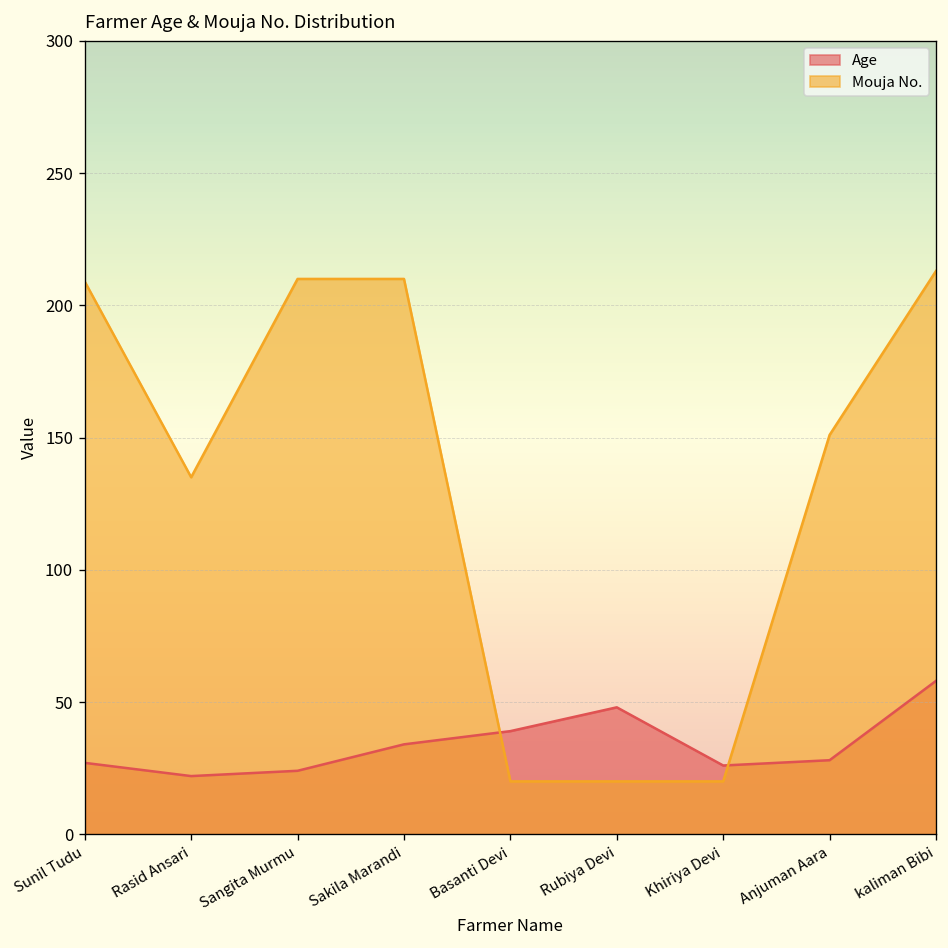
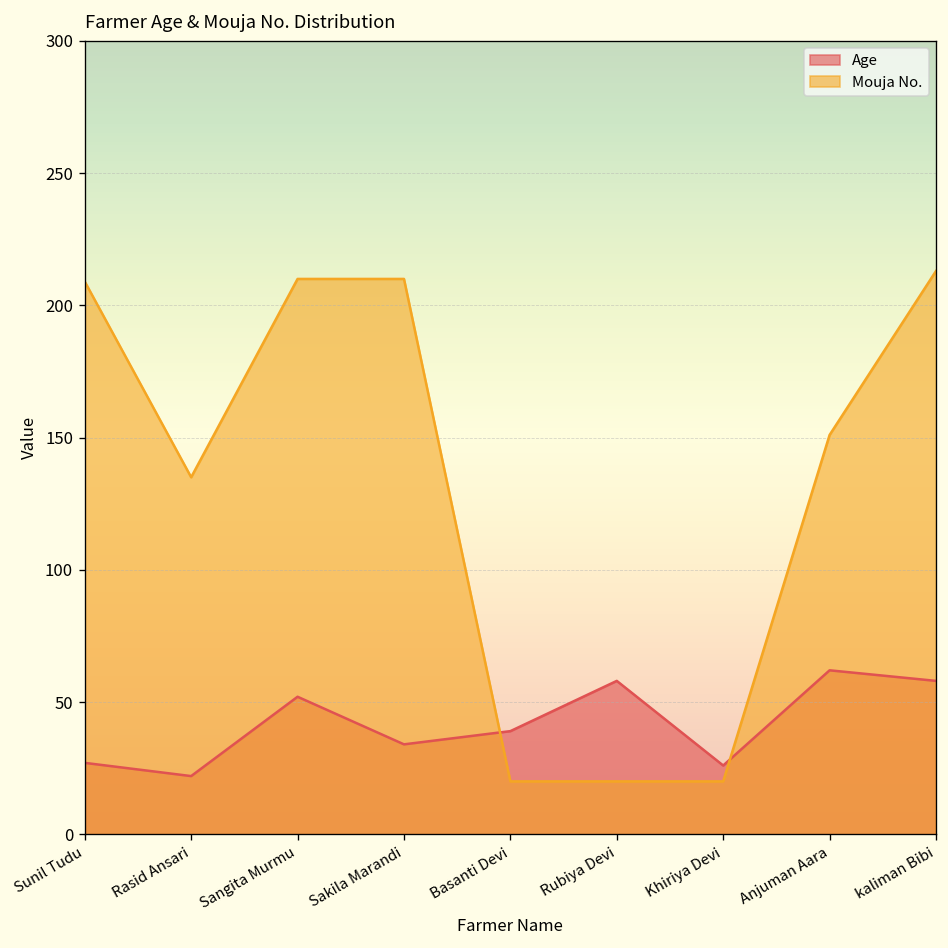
Age, Sangita Murmu: 24 -> 52
Age, Rubiya Devi: 48 -> 58
Age, Anjuman Aara: 28 -> 62
